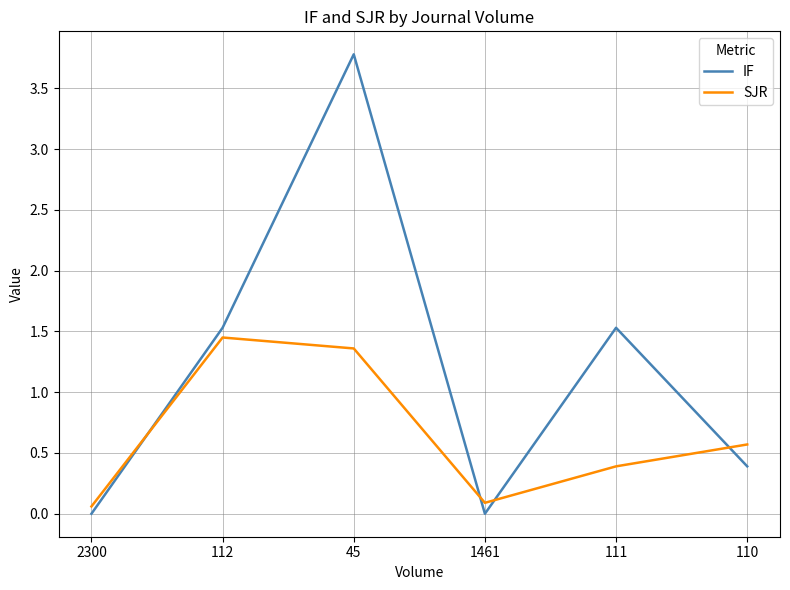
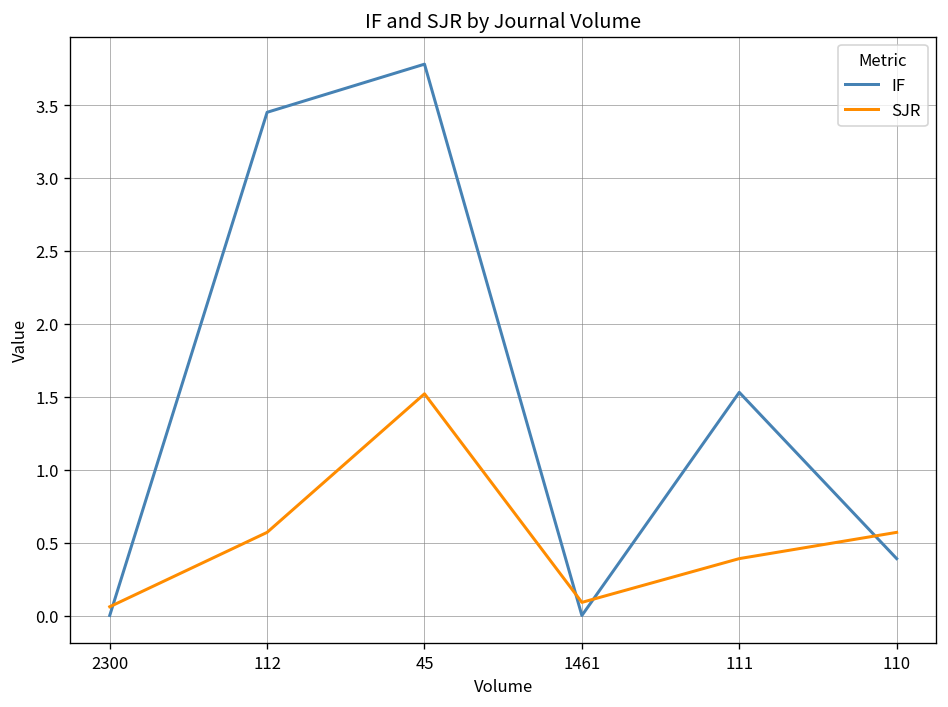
IF, 112: 1.53 -> 3.45
SJR, 112: 1.45 -> 0.57
SJR, 45: 1.36 -> 1.52
